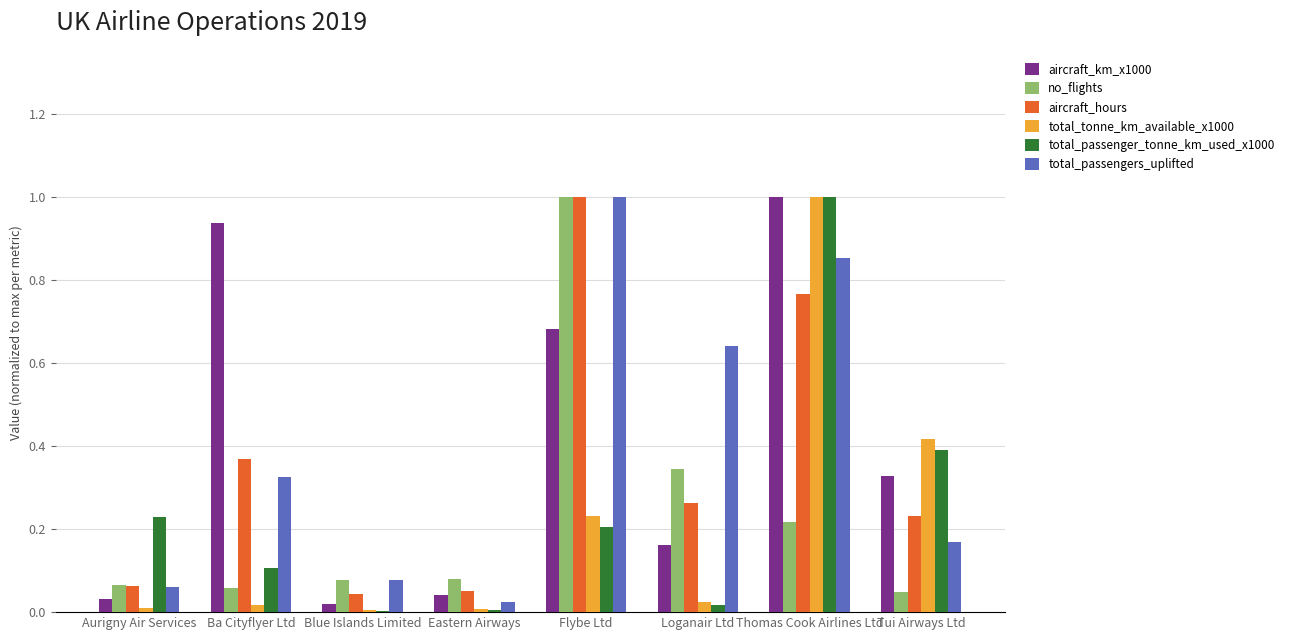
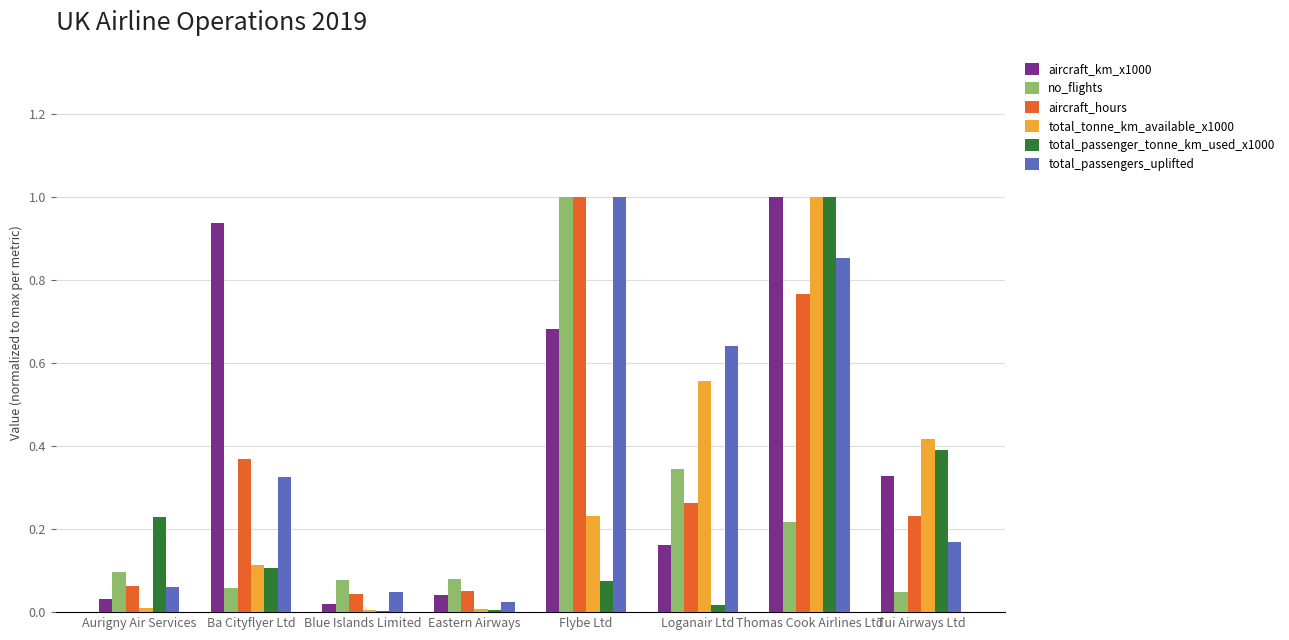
no_flights, Aurigny Air Services: 0.07 -> 0.10
total_tonne_km_available_x1000, Ba Cityflyer Ltd: 0.02 -> 0.11
total_passengers_uplifted, Blue Islands Limited: 0.08 -> 0.05
total_passenger_tonne_km_used_x1000, Flybe Ltd: 0.20 -> 0.08
total_tonne_km_available_x1000, Loganair Ltd: 0.03 -> 0.56
